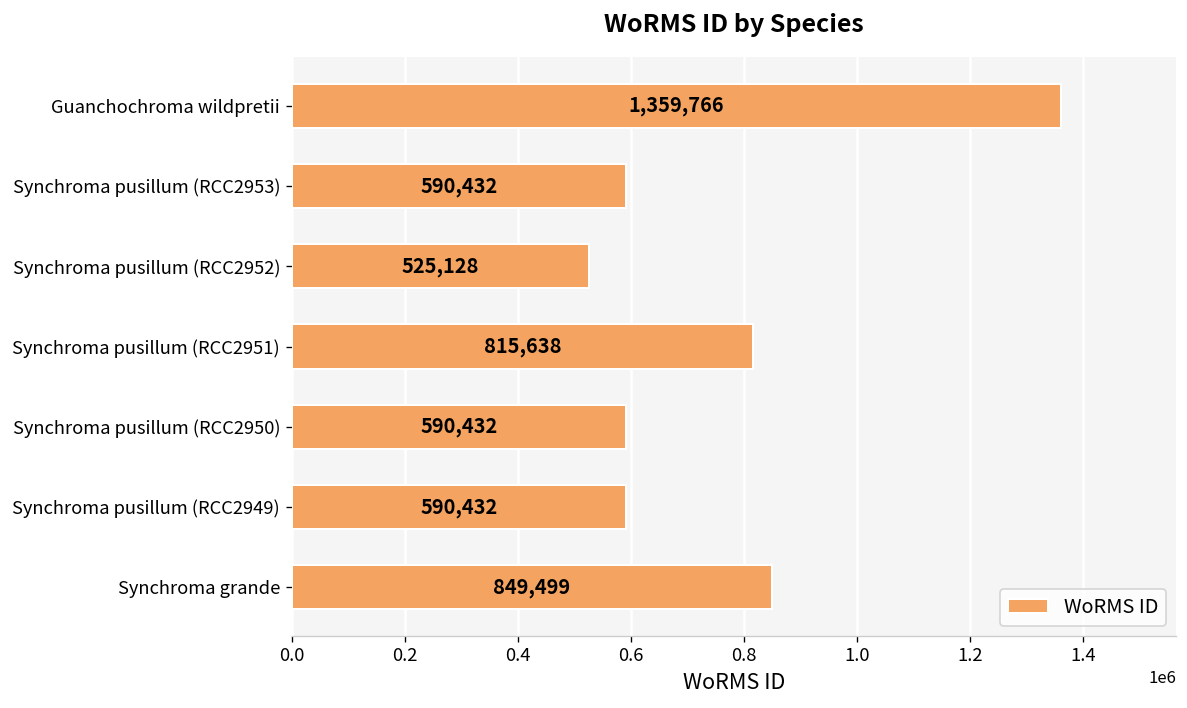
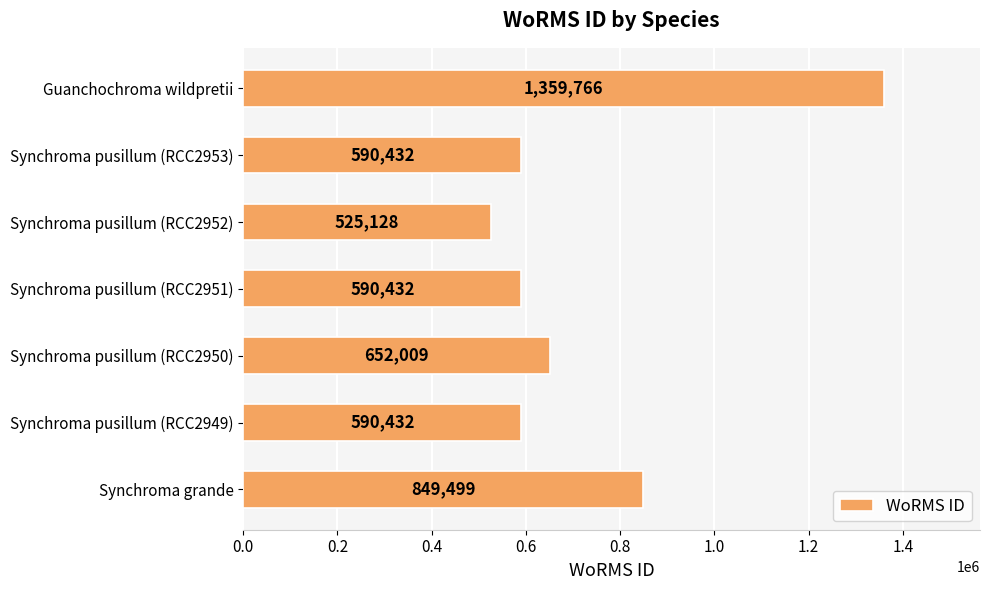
Synchroma pusillum (RCC2951): 815,638 -> 590,432
Synchroma pusillum (RCC2950): 590,432 -> 652,009
